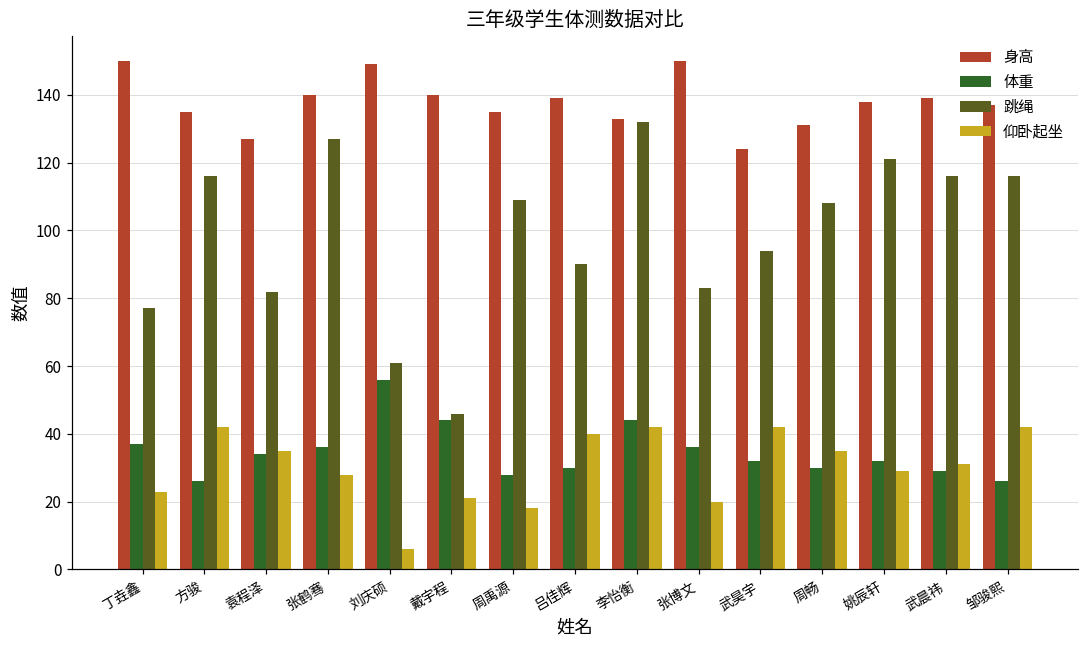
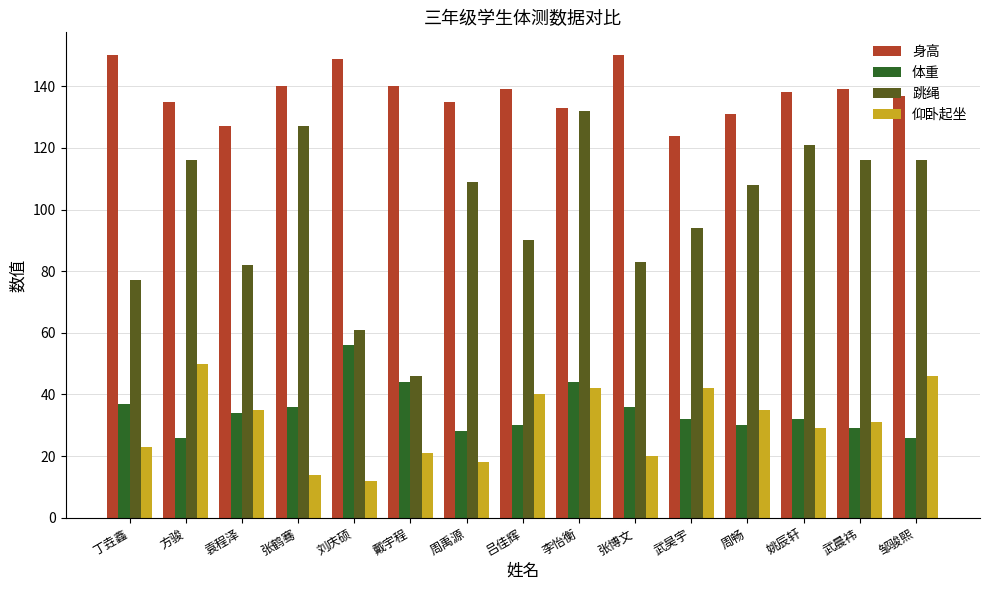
仰卧起坐, 方骏: 42 -> 50
仰卧起坐, 张鹤骞: 28 -> 14
仰卧起坐, 刘庆硕: 6 -> 12
仰卧起坐, 邹骏熙: 42 -> 46
